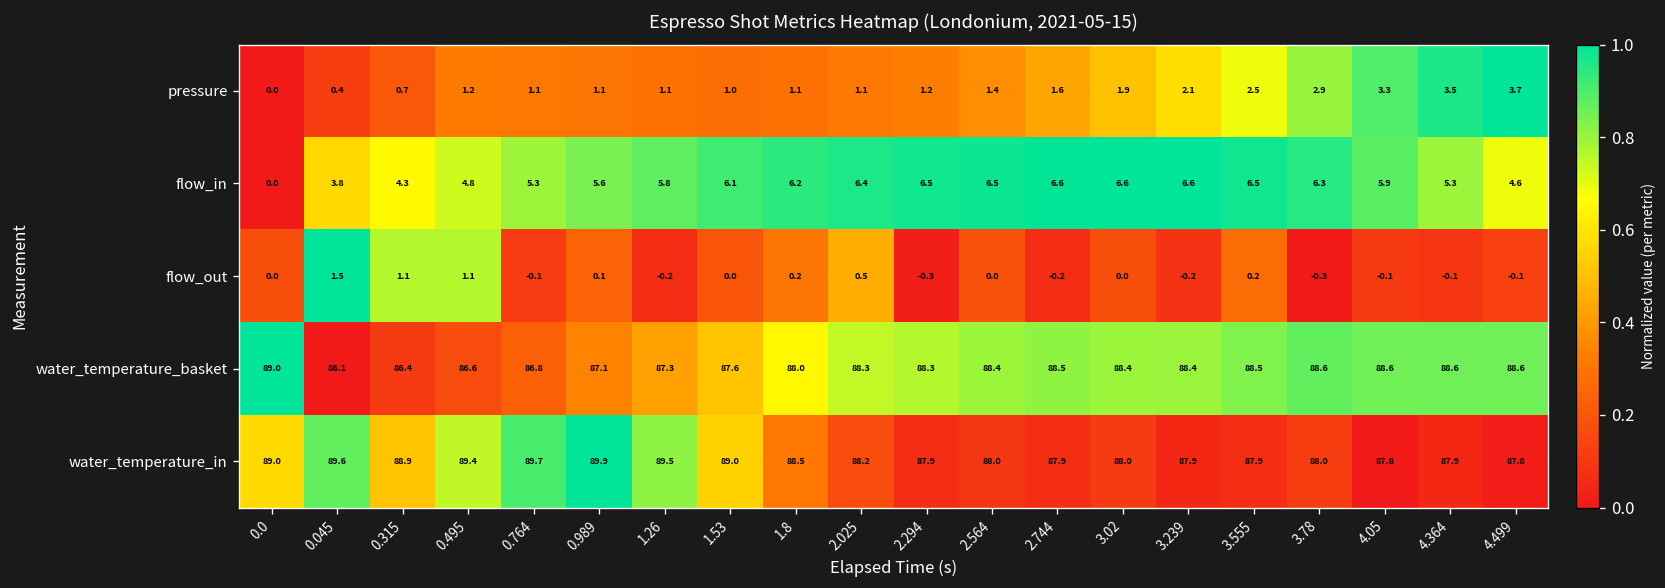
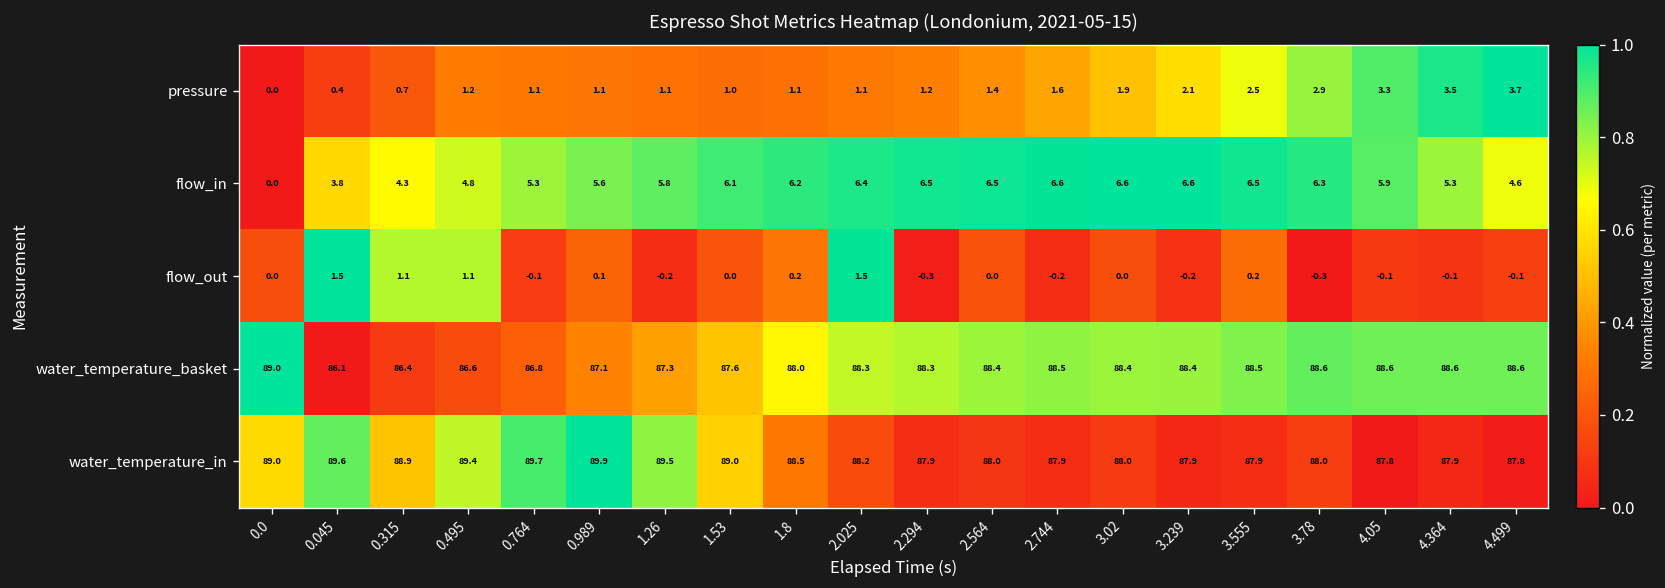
flow_out, 2.025: 0.5 -> 1.5
